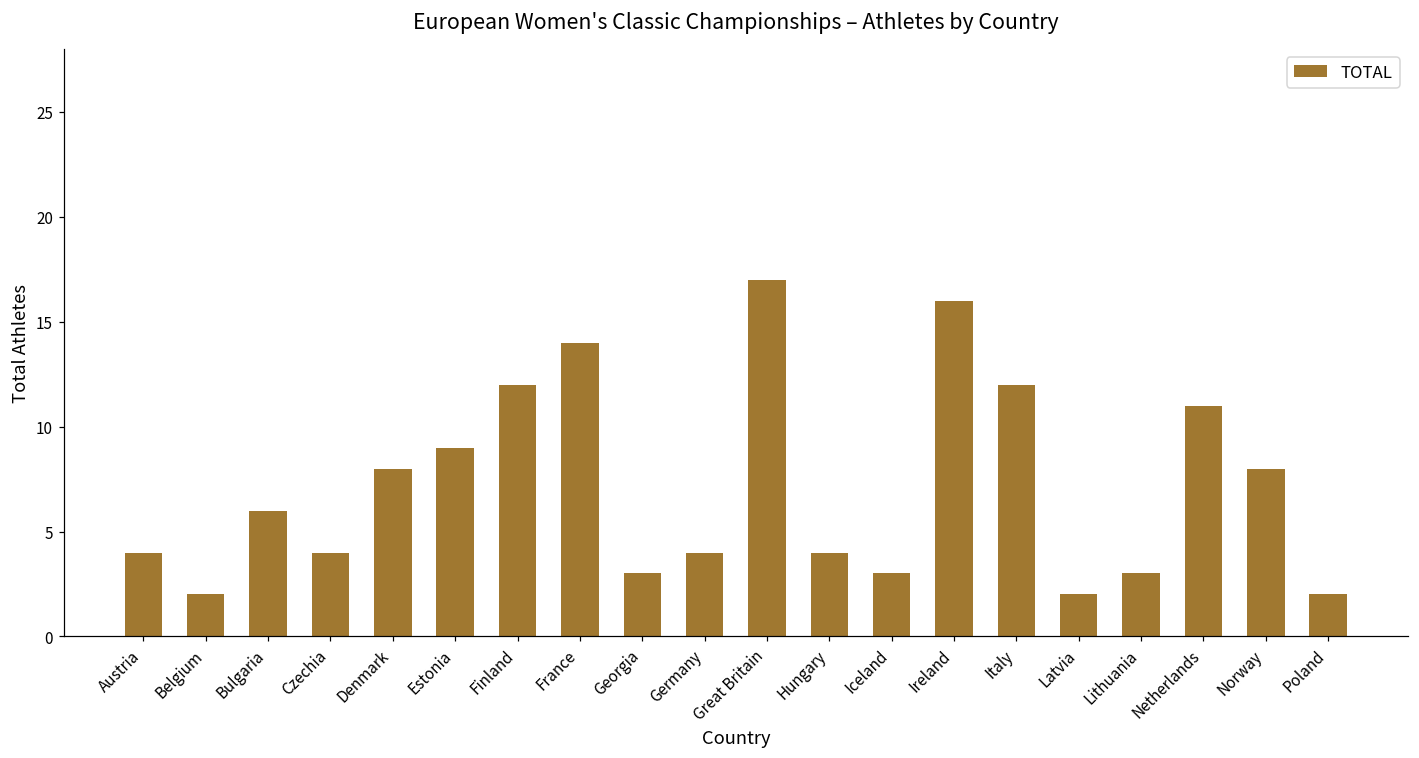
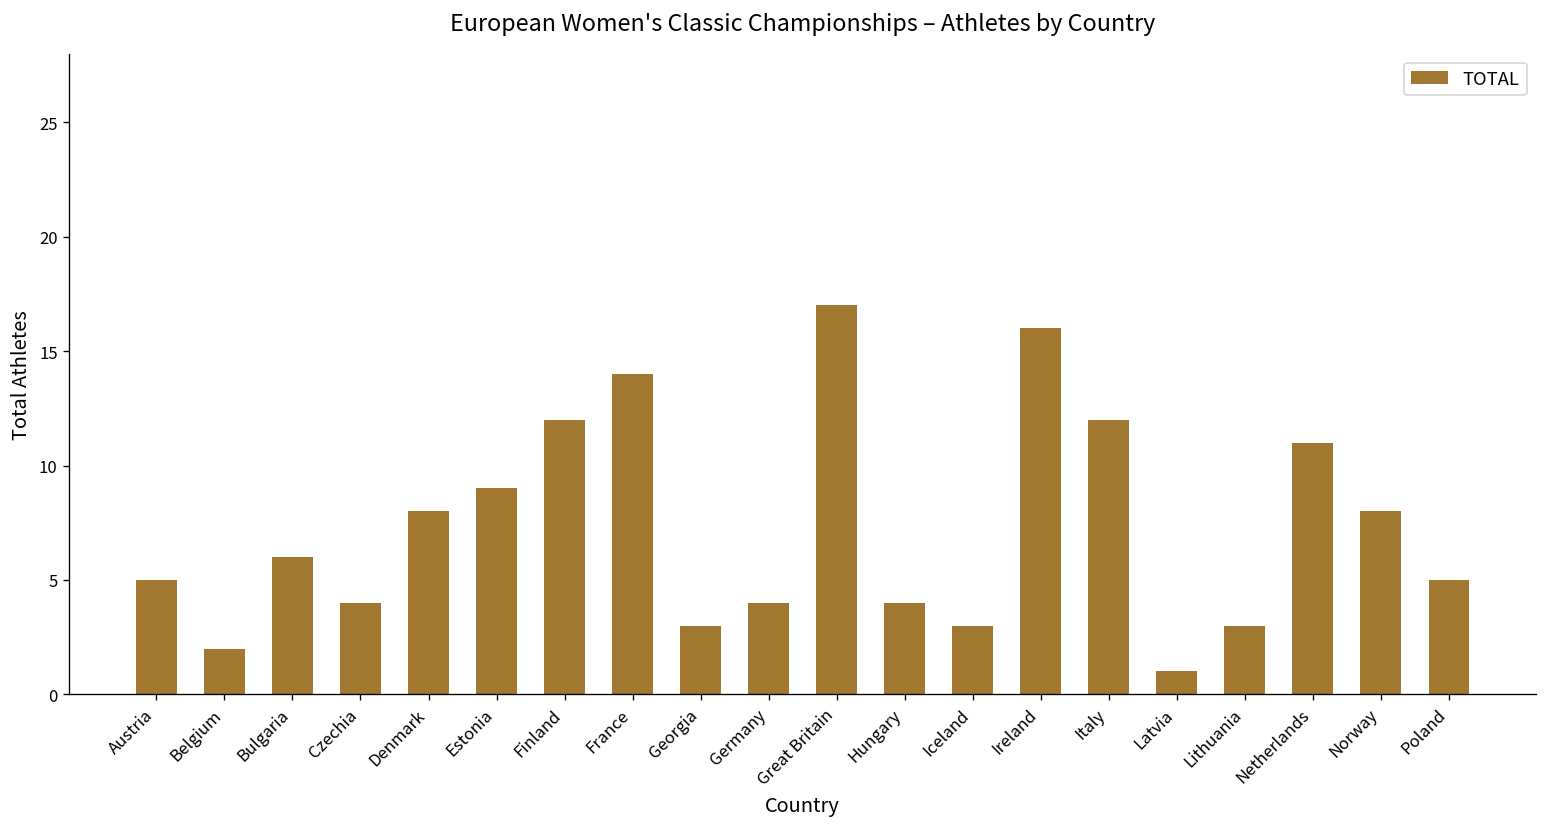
Austria: 4 -> 5
Latvia: 2 -> 1
Poland: 2 -> 5
